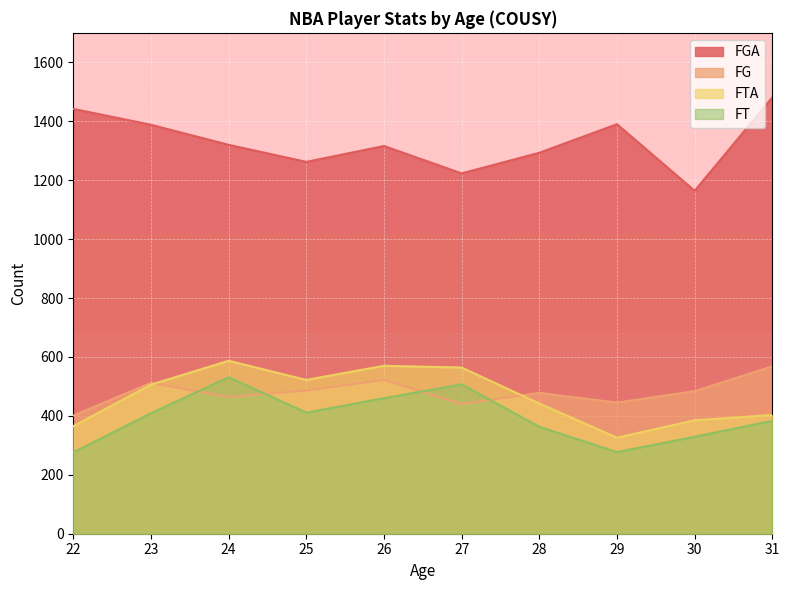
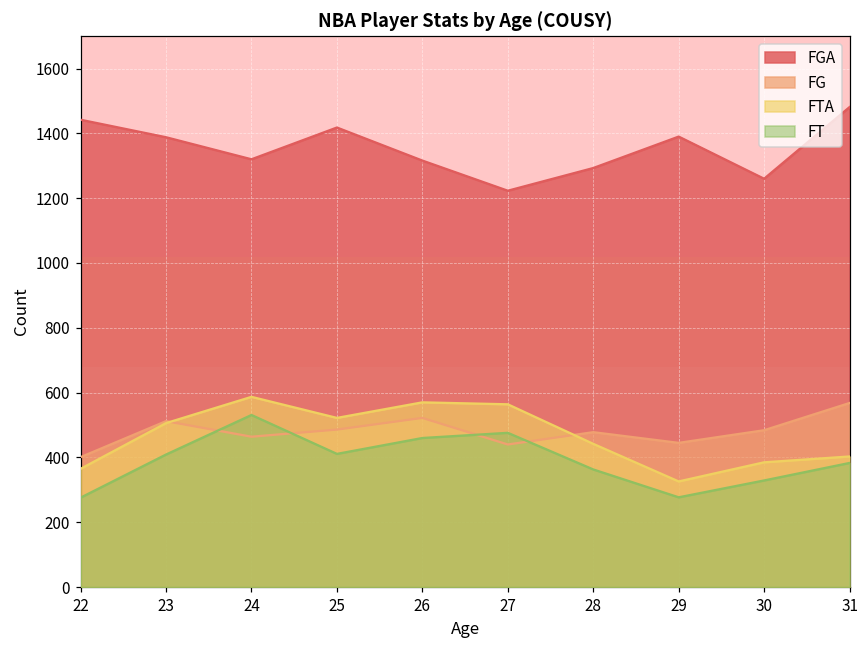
FGA, 25: 1260 -> 1420
FT, 27: 510 -> 480
FGA, 30: 1160 -> 1260
